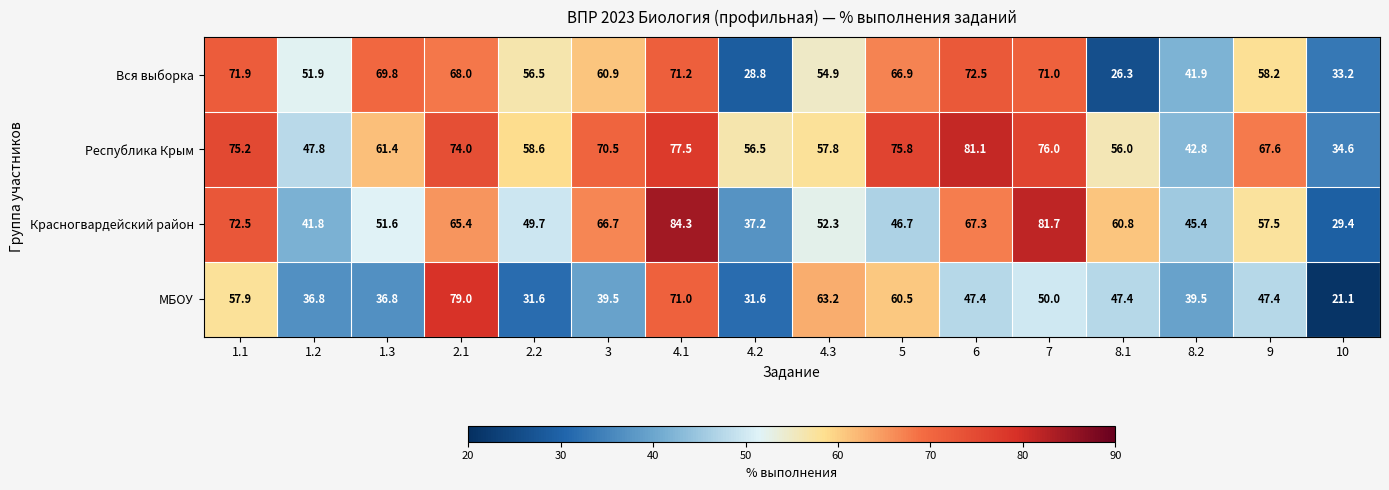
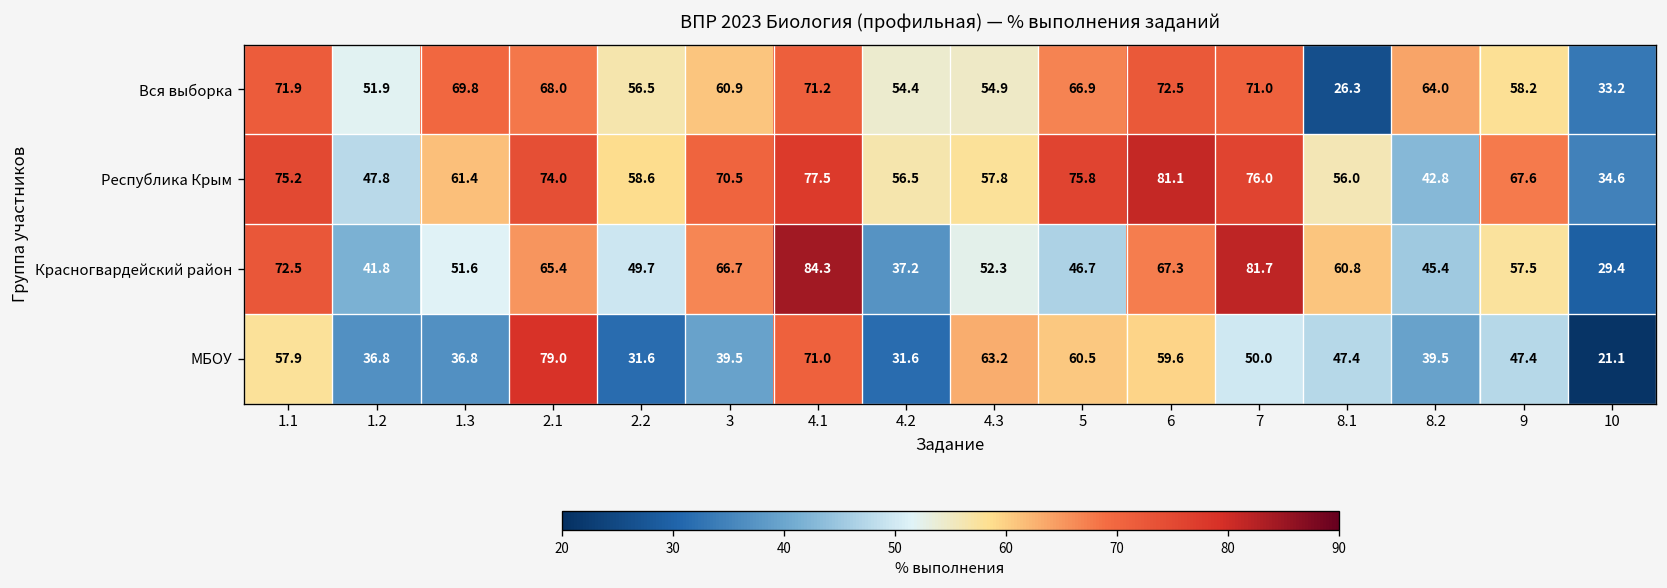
Вся выборка, 4.2: 28.8 -> 54.4
Вся выборка, 8.2: 41.9 -> 64.0
МБОУ, 6: 47.4 -> 59.6
